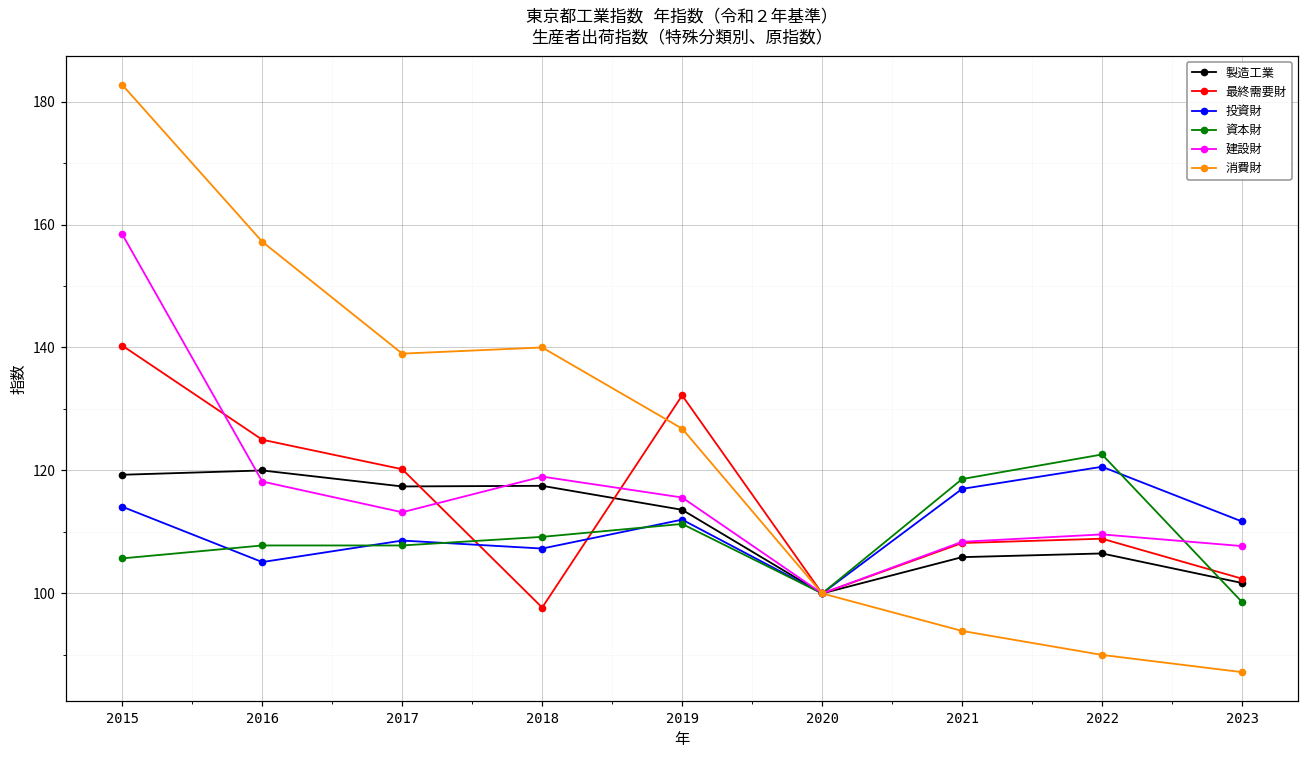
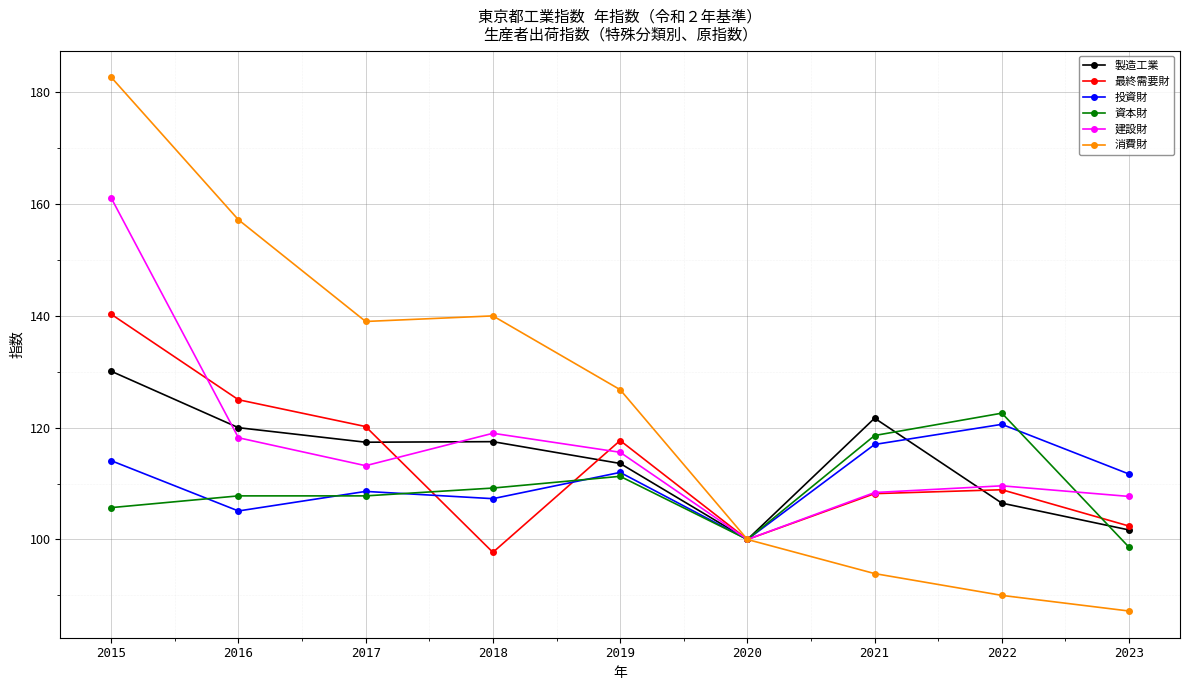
製造工業, 2015: 119 -> 130
建設財, 2015: 158 -> 161
最終需要財, 2019: 132 -> 118
製造工業, 2021: 106 -> 122
